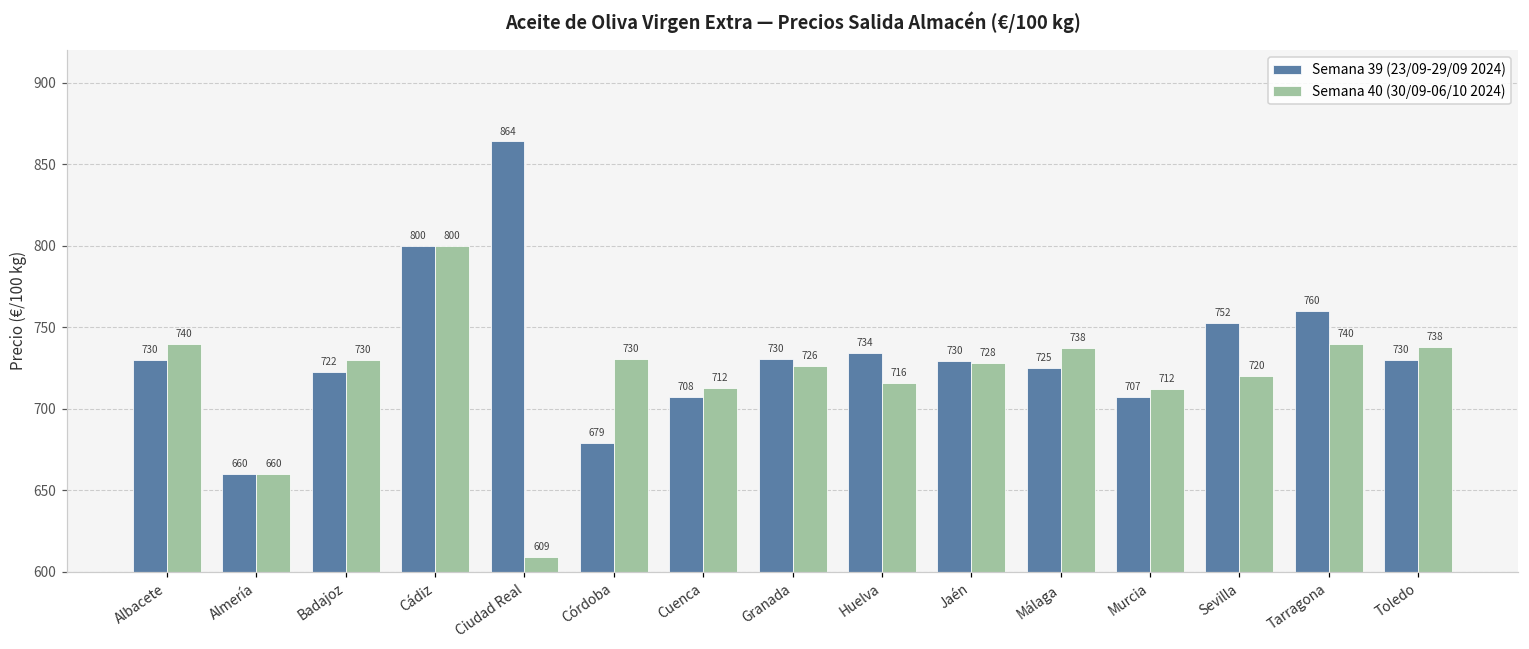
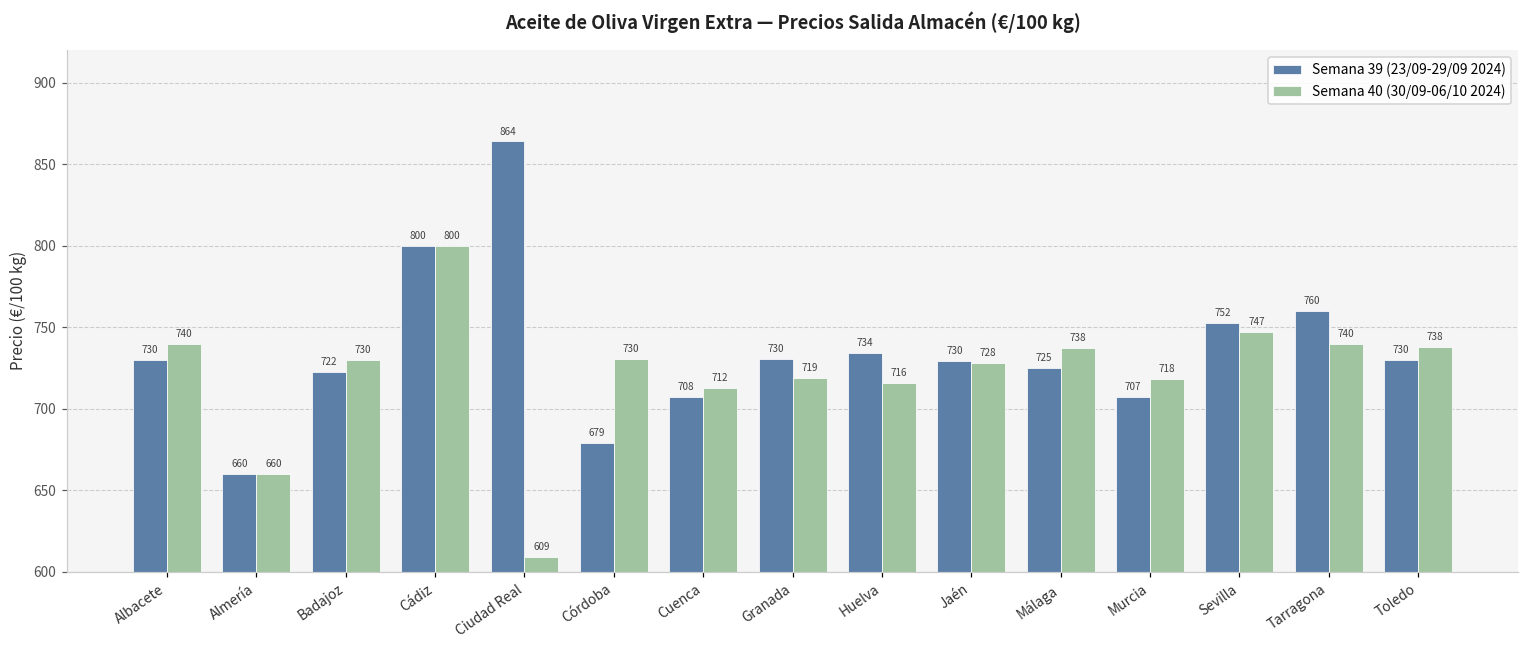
Semana 40 (30/09-06/10 2024), Granada: 726 -> 719
Semana 40 (30/09-06/10 2024), Murcia: 712 -> 718
Semana 40 (30/09-06/10 2024), Sevilla: 720 -> 747
